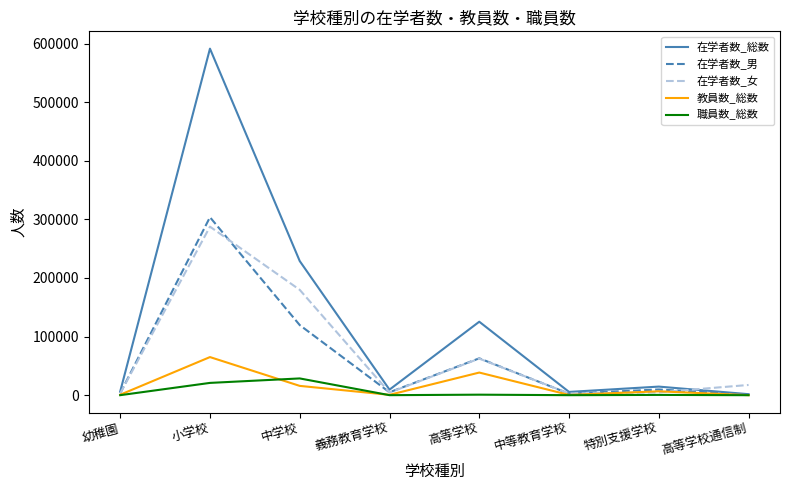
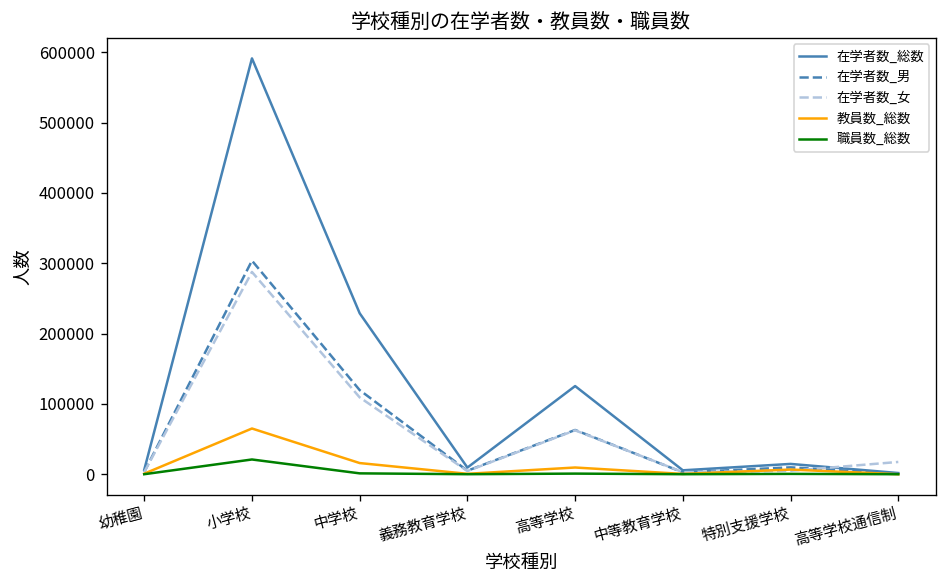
在学者数_女, 中学校: 180000 -> 110000
職員数_総数, 中学校: 30000 -> 0
教員数_総数, 高等学校: 40000 -> 10000
